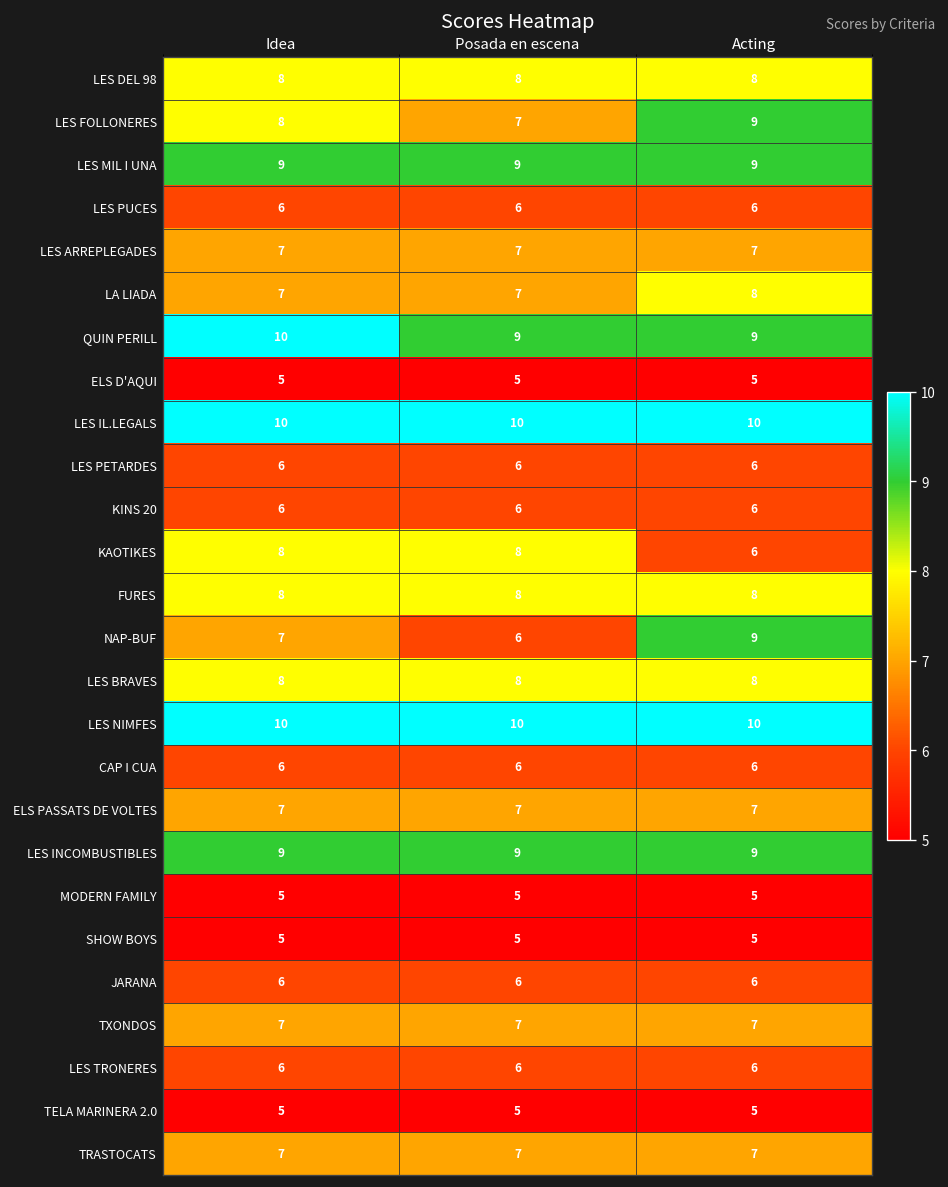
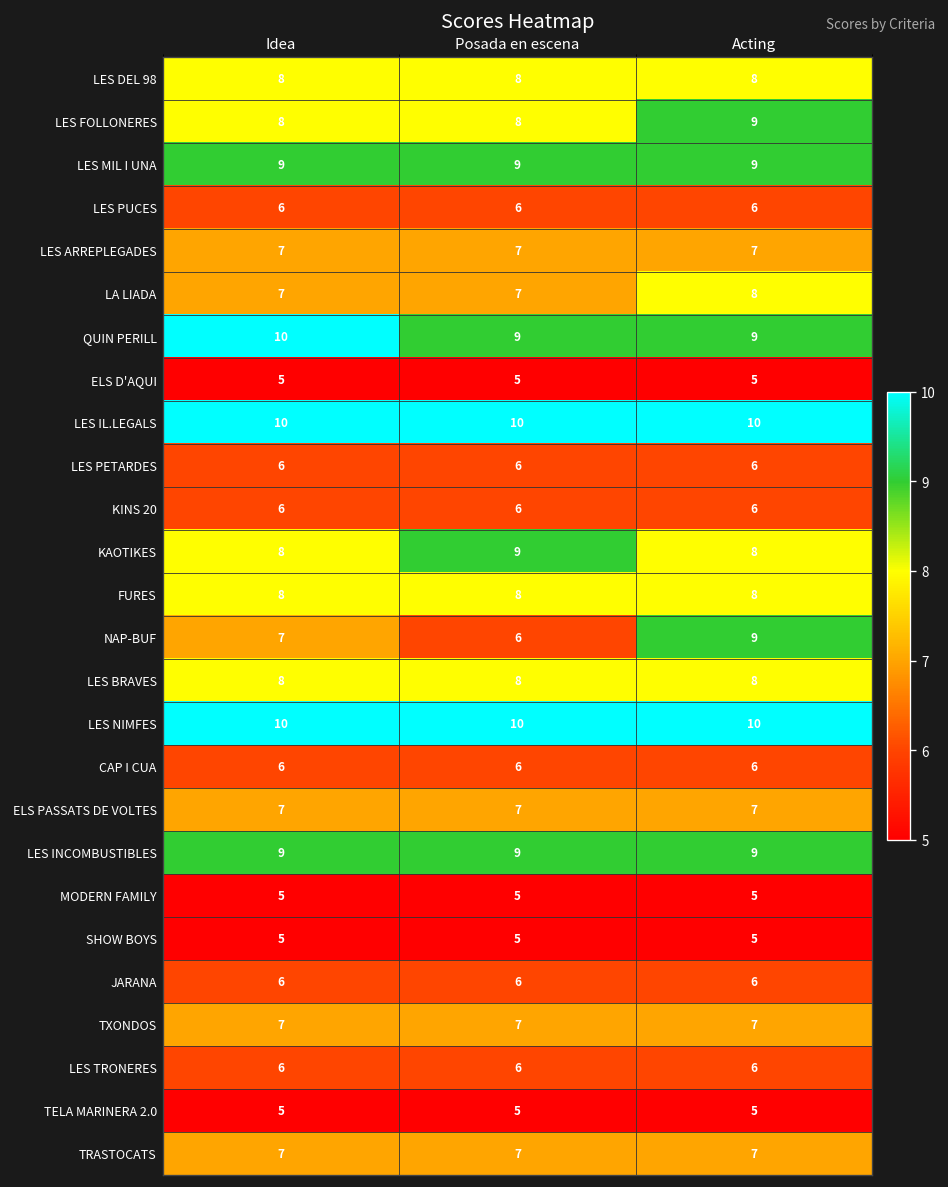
LES FOLLONERES, Posada en escena: 7 -> 8
KAOTIKES, Posada en escena: 8 -> 9
KAOTIKES, Acting: 6 -> 8
